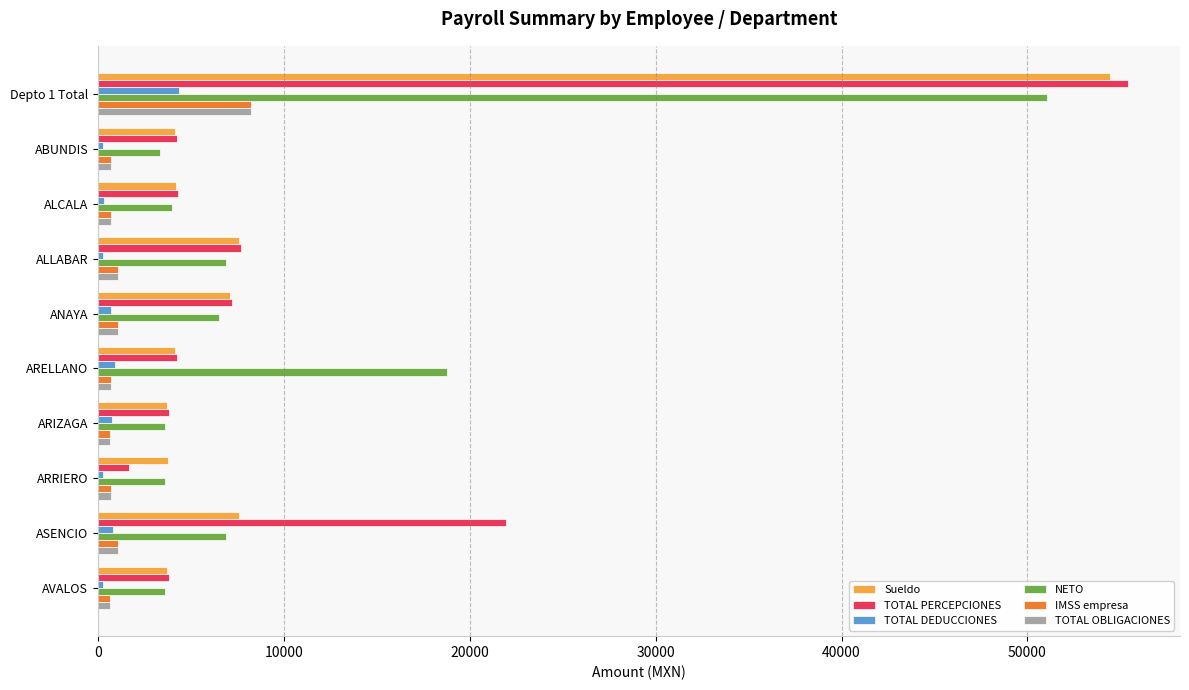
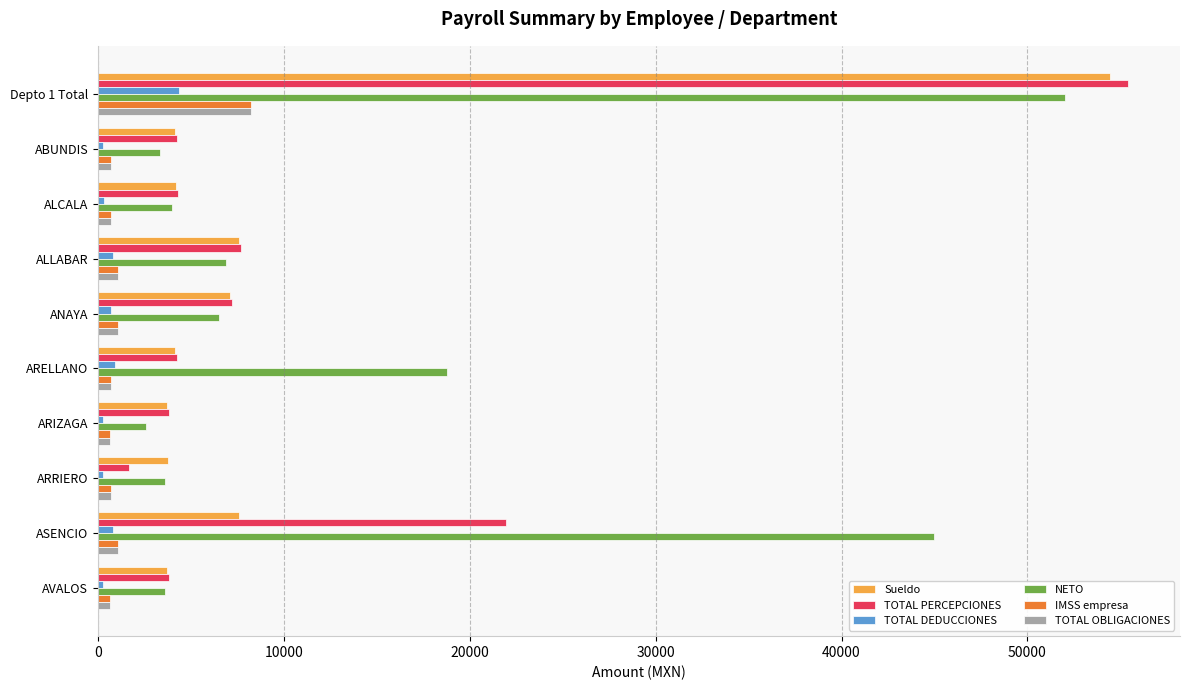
NETO, Depto 1 Total: 51100 -> 52000
TOTAL DEDUCCIONES, ALLABAR: 300 -> 800
TOTAL DEDUCCIONES, ARIZAGA: 700 -> 300
NETO, ARIZAGA: 3600 -> 2600
NETO, ASENCIO: 6900 -> 45000
